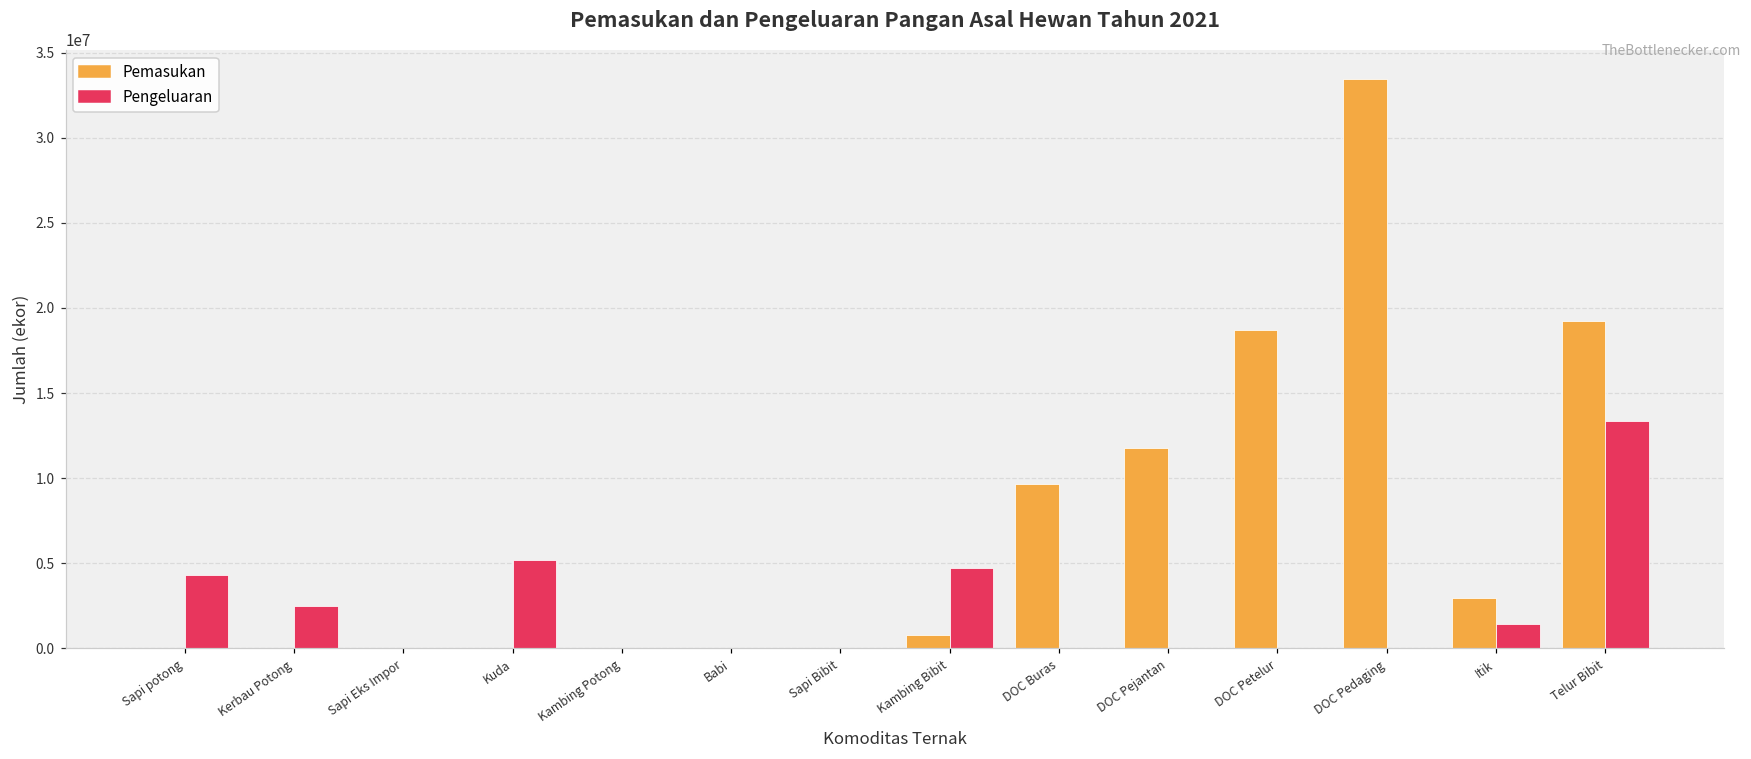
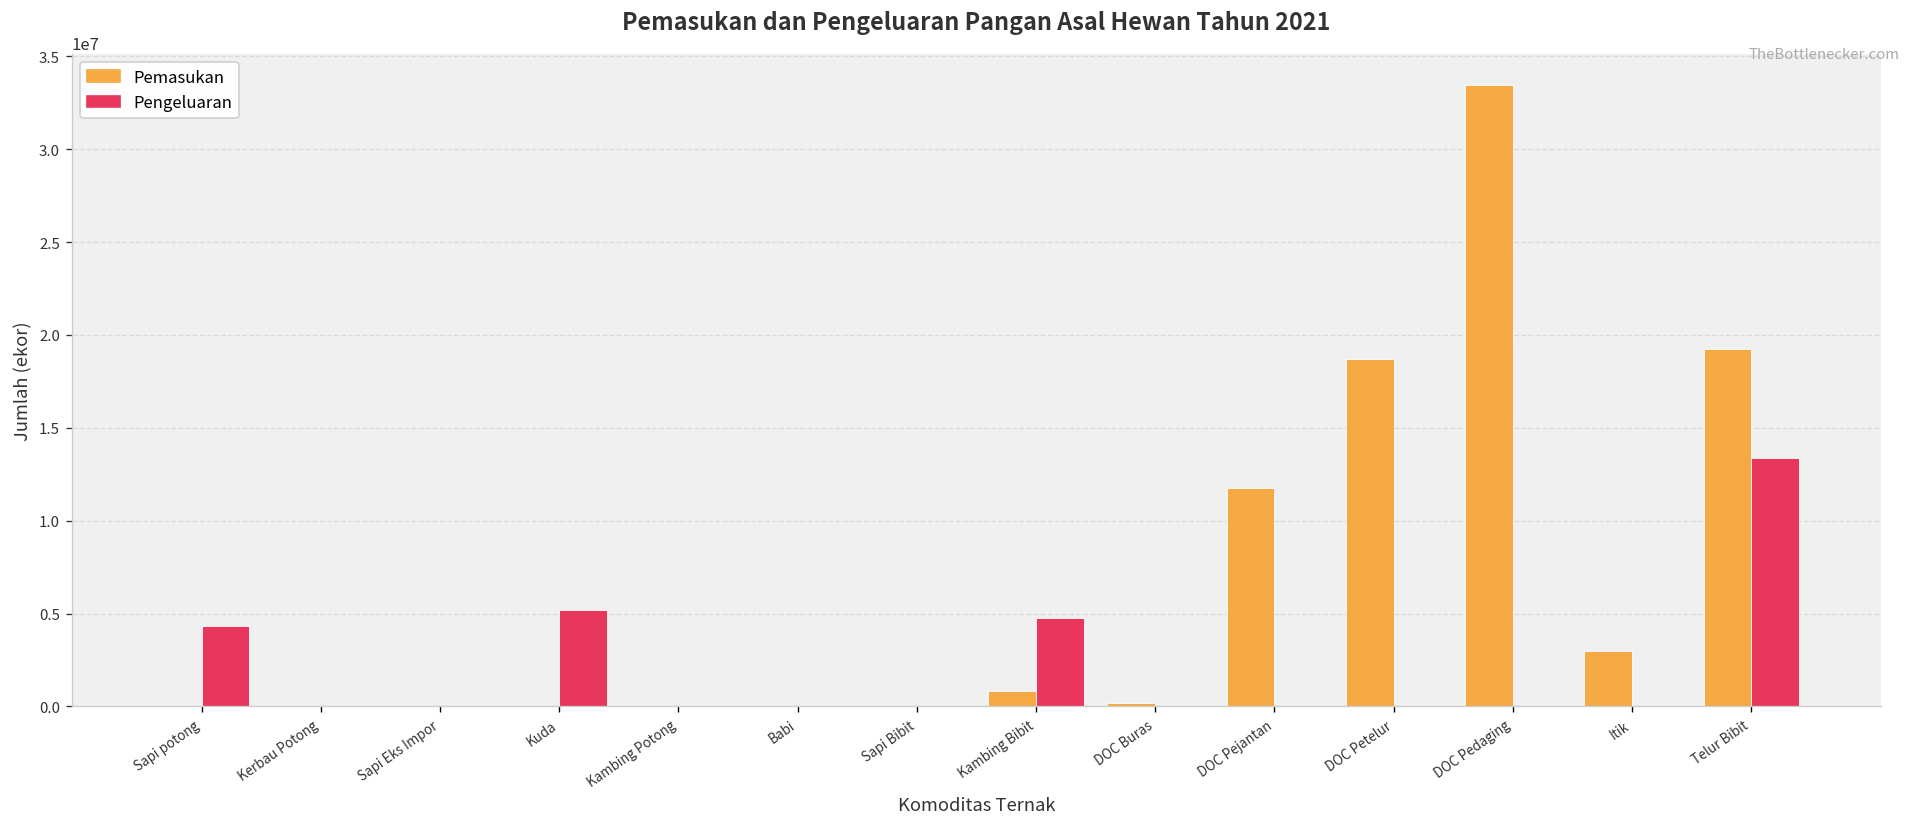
Pengeluaran, Kerbau Potong: 2500000 -> 0
Pemasukan, DOC Buras: 9600000 -> 200000
Pengeluaran, Itik: 1400000 -> 0
